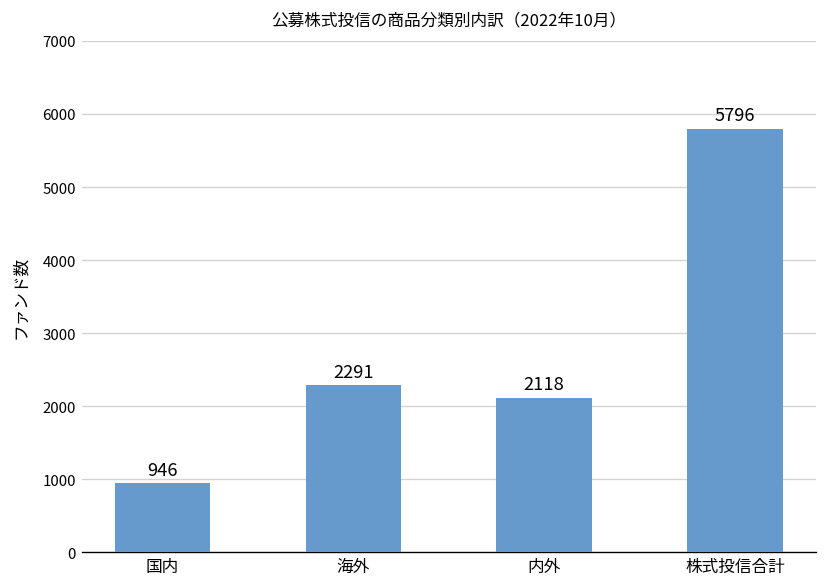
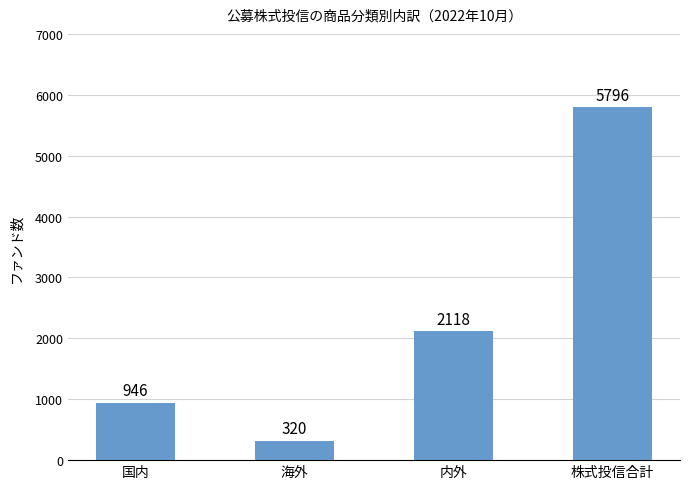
海外: 2291 -> 320
